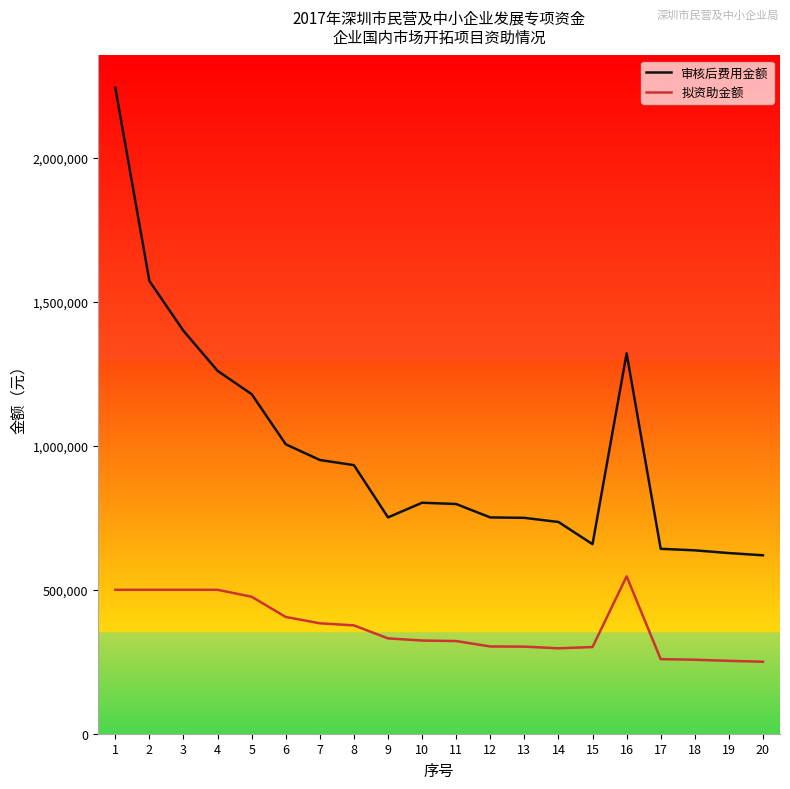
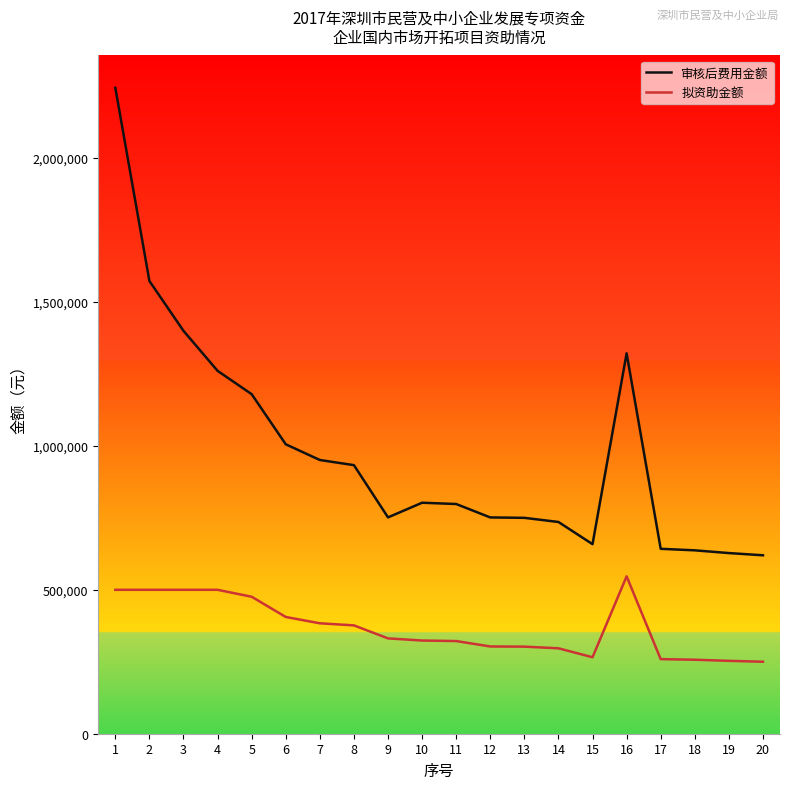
拟资助金额, 15: 300,000 -> 270,000
